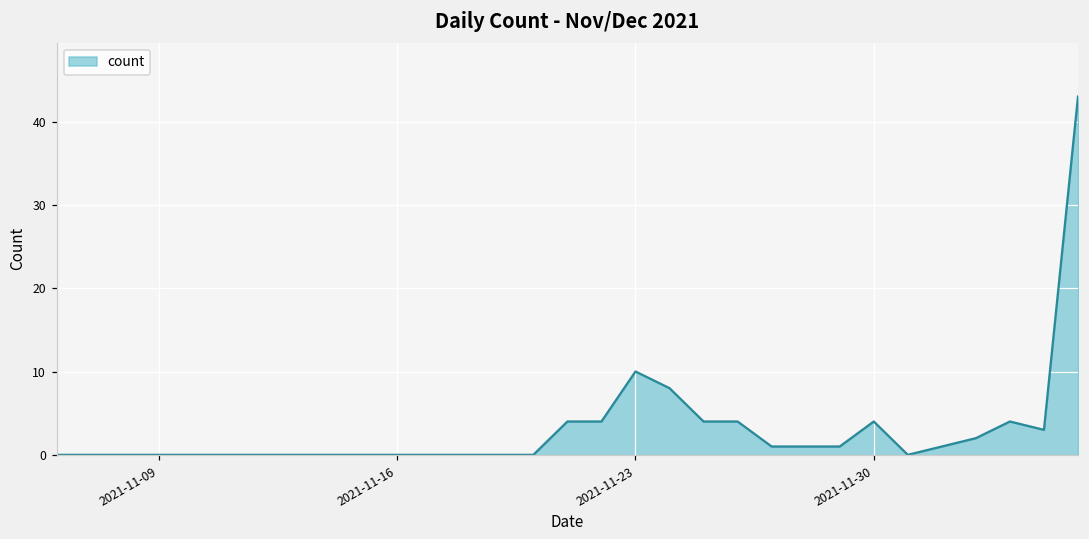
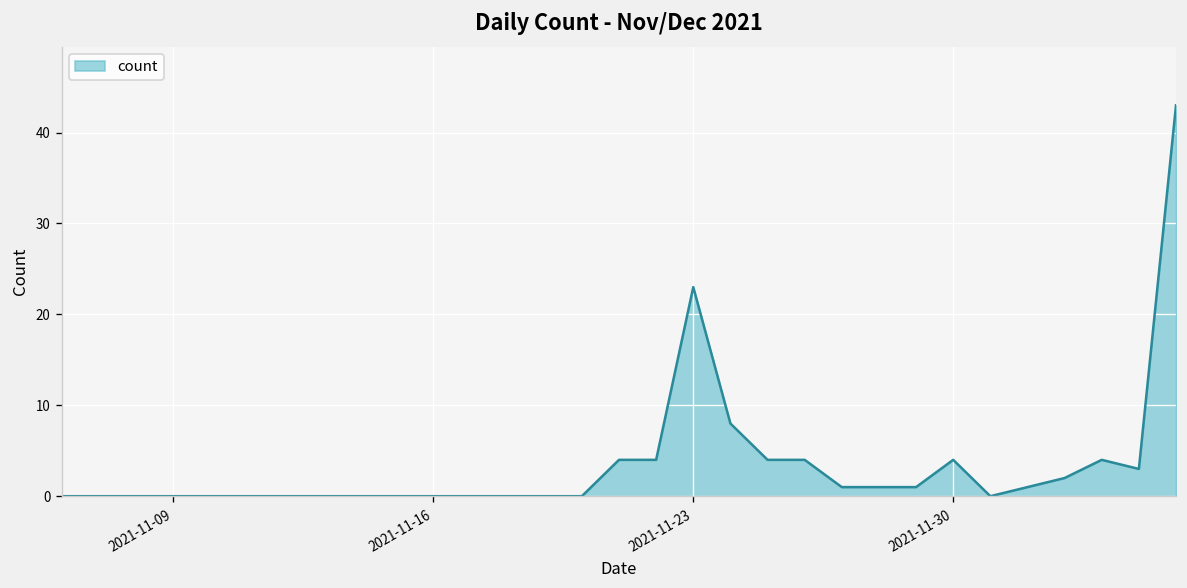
2021-11-23: 10 -> 23
